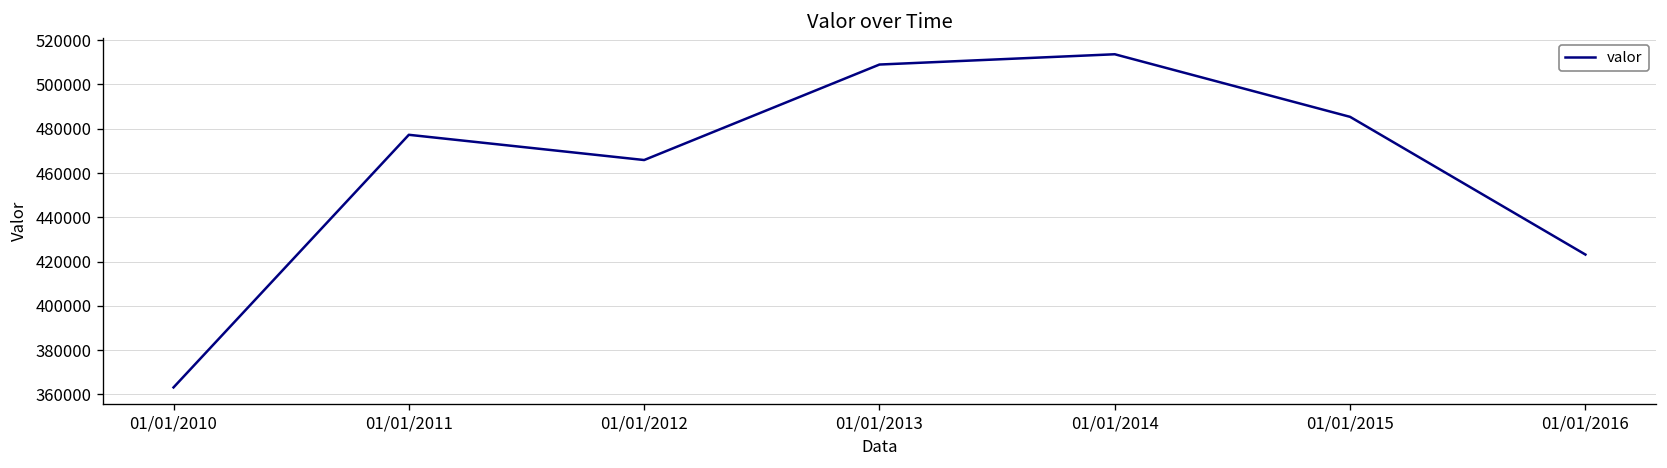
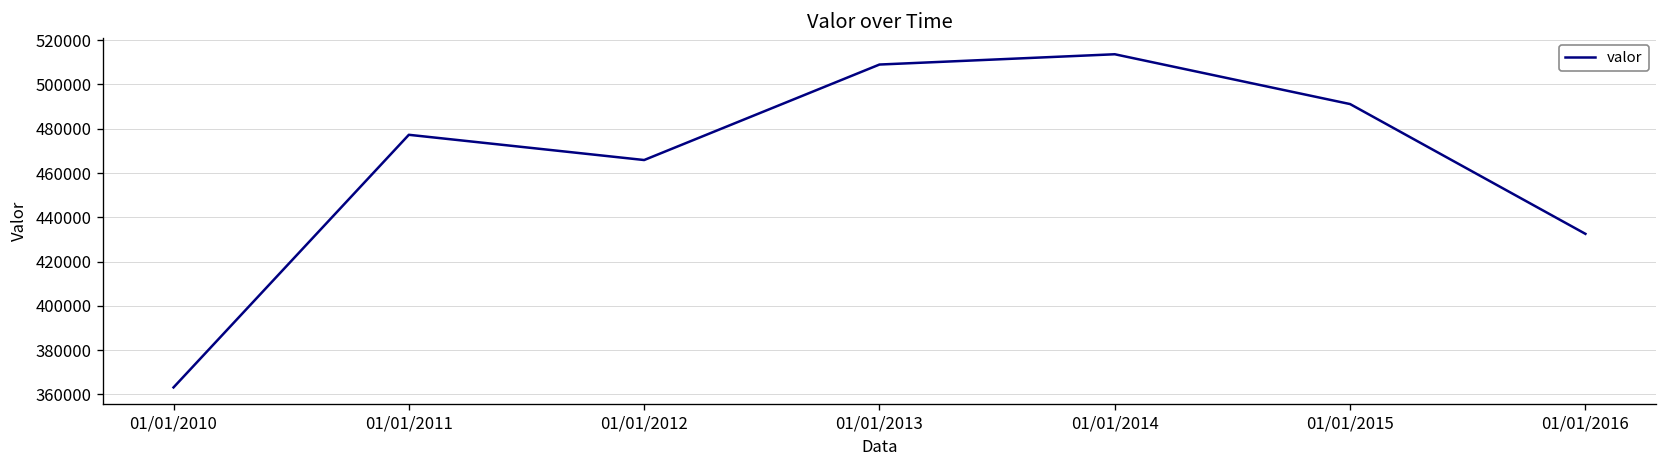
01/01/2015: 485000 -> 491000
01/01/2016: 423000 -> 433000
